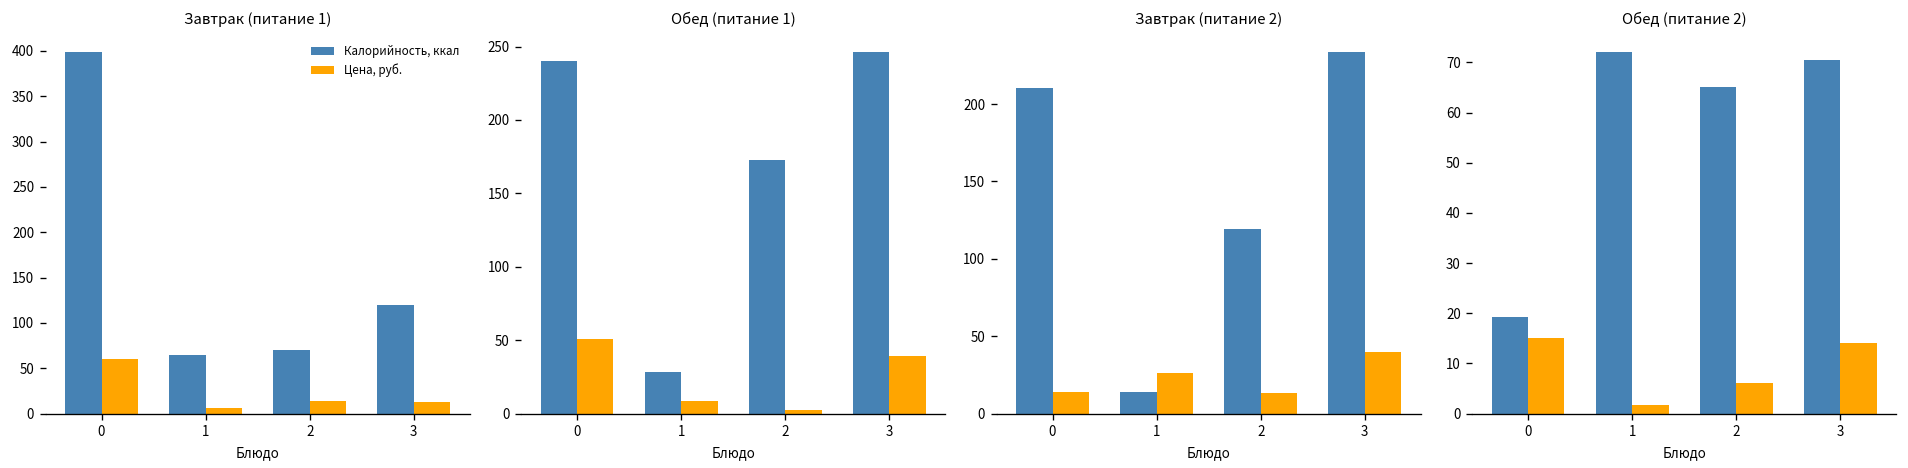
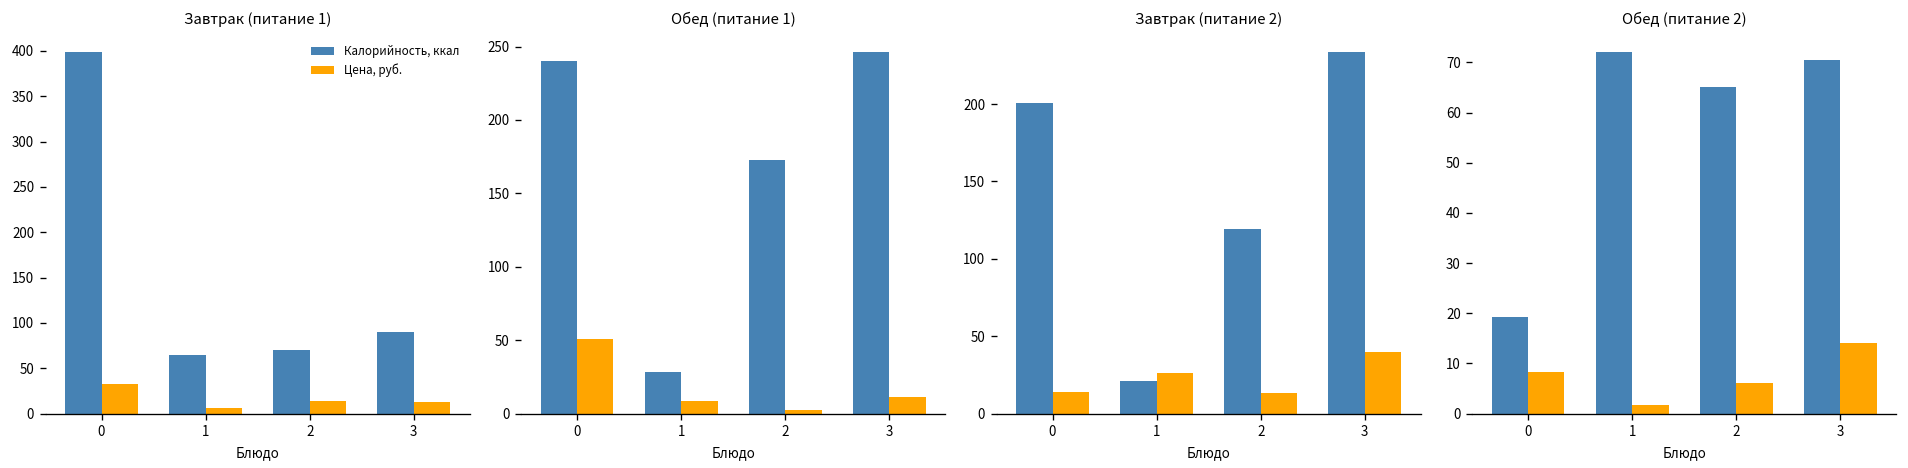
Завтрак (питание 1), Цена, руб., 0: 60 -> 30
Завтрак (питание 1), Калорийность, ккал, 3: 120 -> 90
Обед (питание 1), Цена, руб., 3: 39 -> 11
Завтрак (питание 2), Калорийность, ккал, 0: 210 -> 201
Завтрак (питание 2), Калорийность, ккал, 1: 14 -> 21
Обед (питание 2), Цена, руб., 0: 15 -> 8
